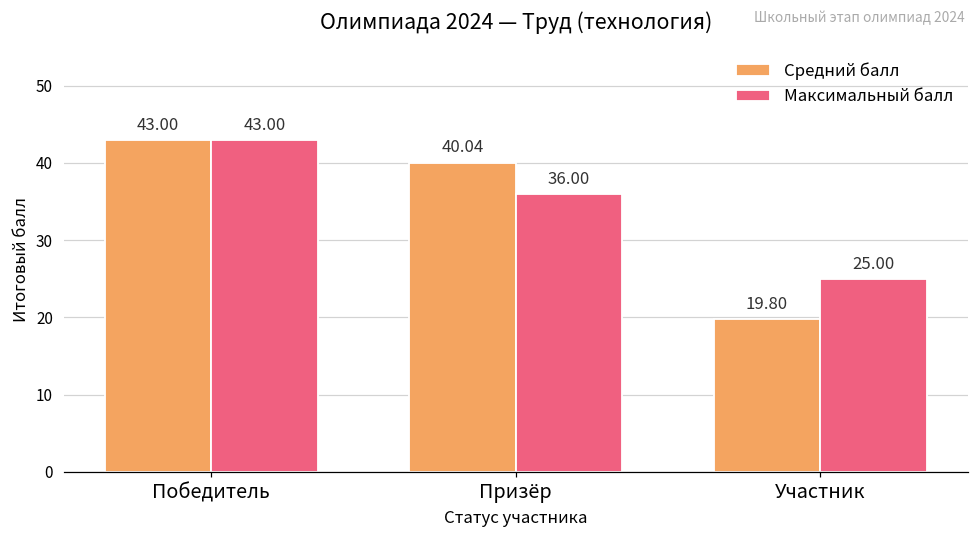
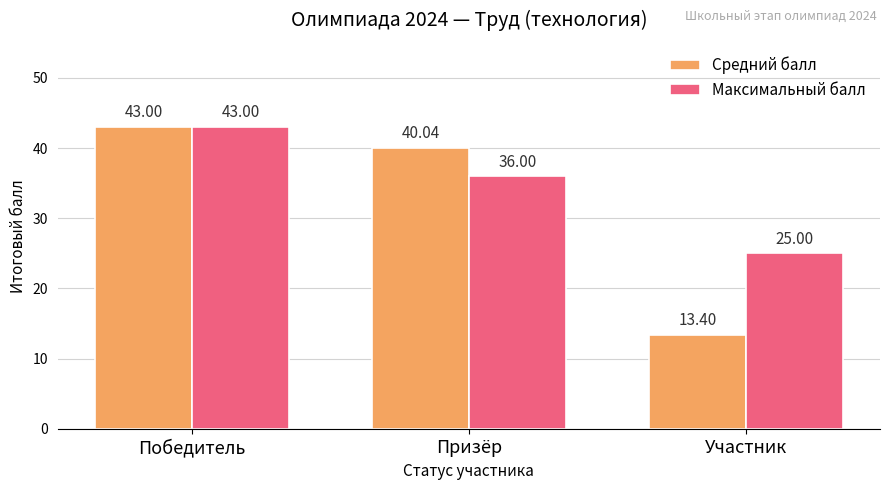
Средний балл, Участник: 19.80 -> 13.40
